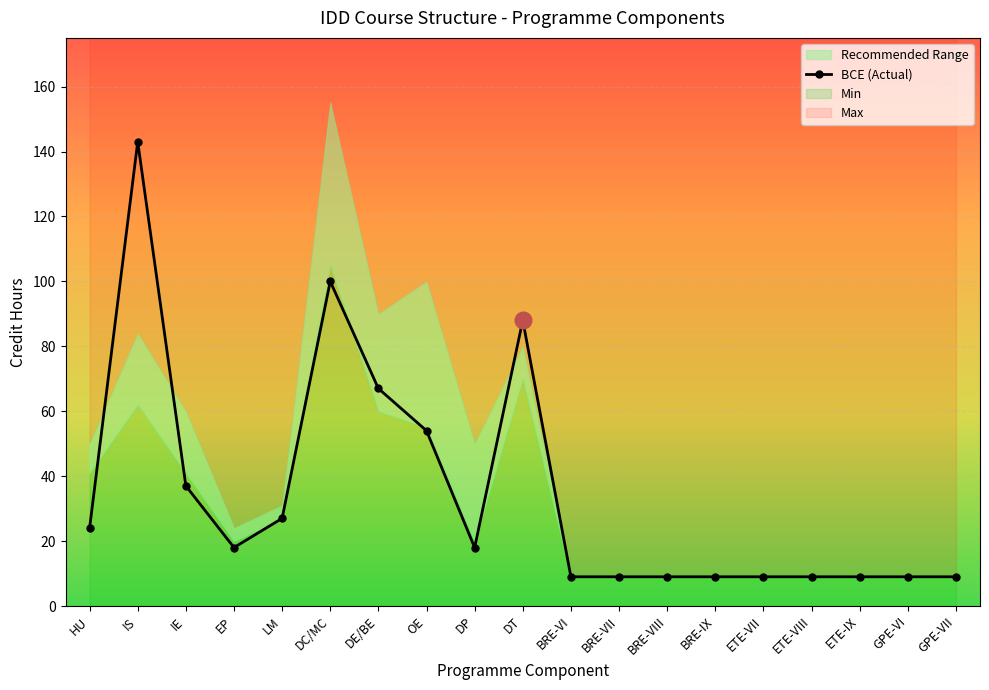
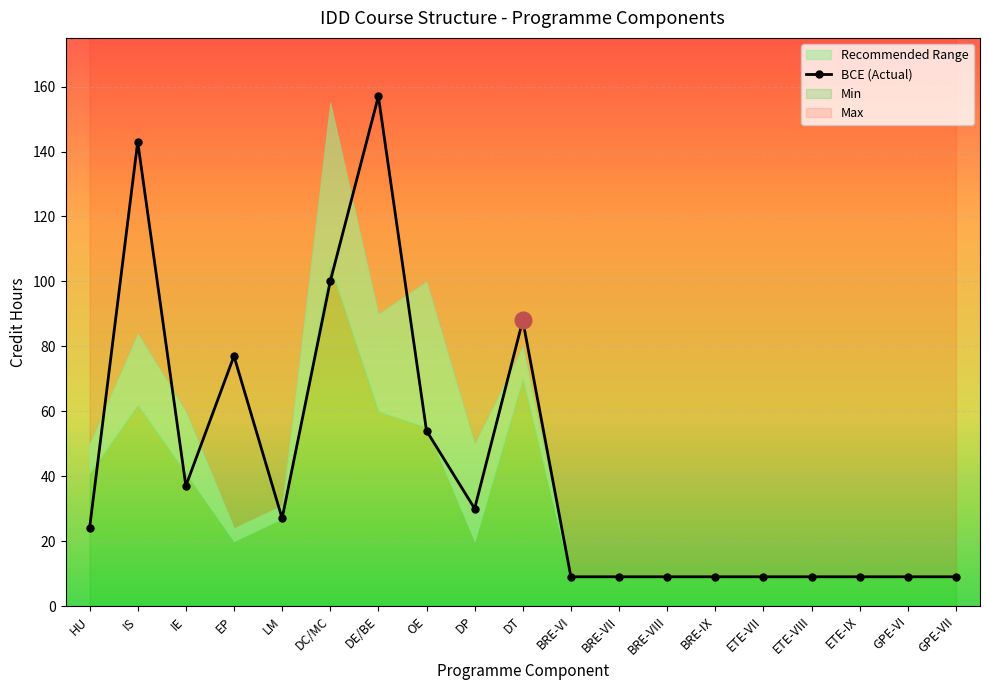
BCE (Actual), EP: 18 -> 77
BCE (Actual), DE/BE: 67 -> 157
BCE (Actual), DP: 18 -> 30
